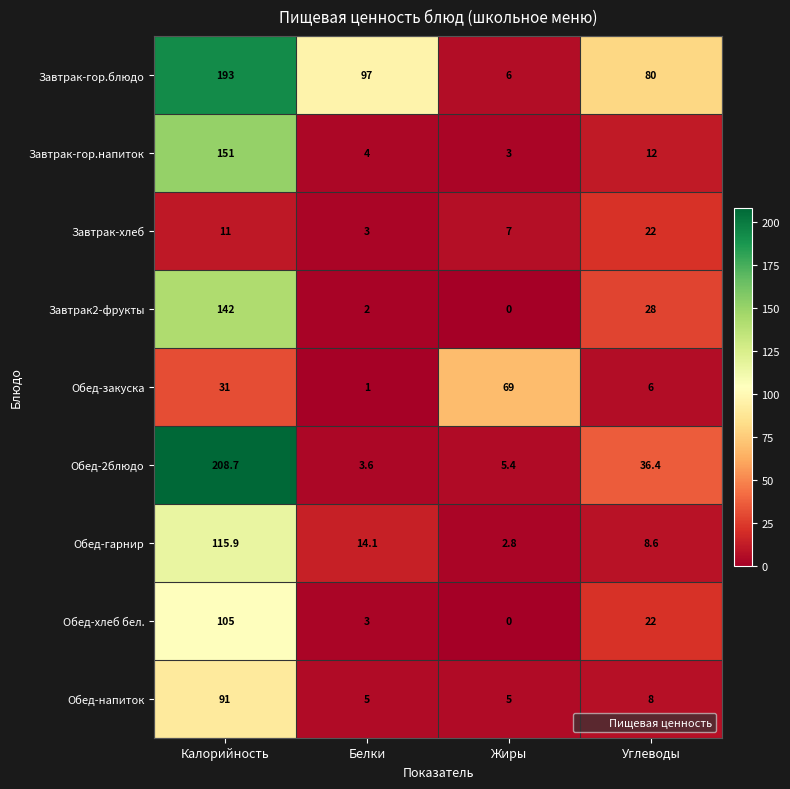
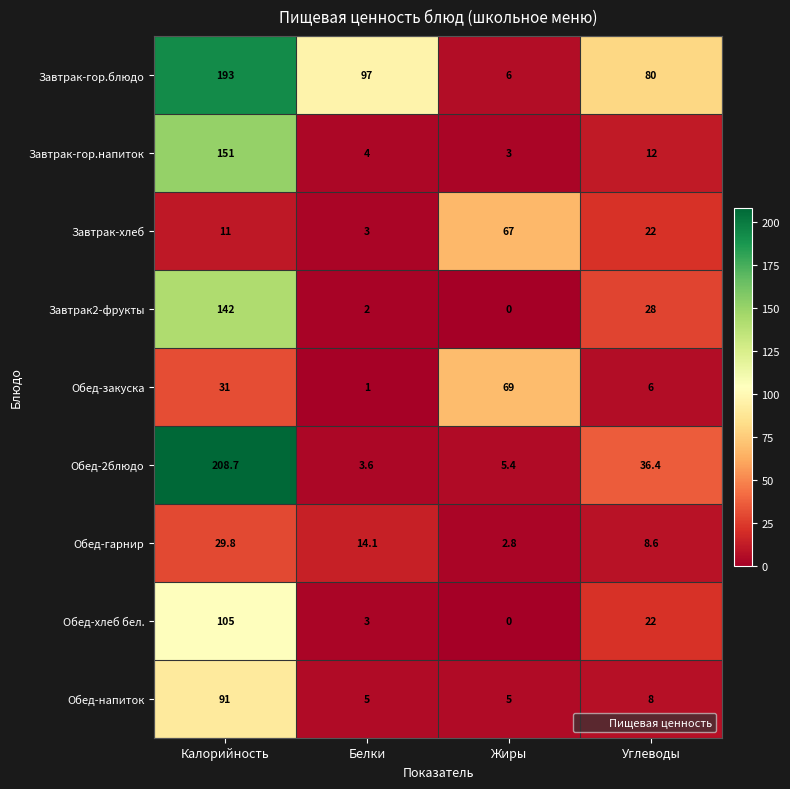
Завтрак-хлеб, Жиры: 7 -> 67
Обед-гарнир, Калорийность: 115.9 -> 29.8
